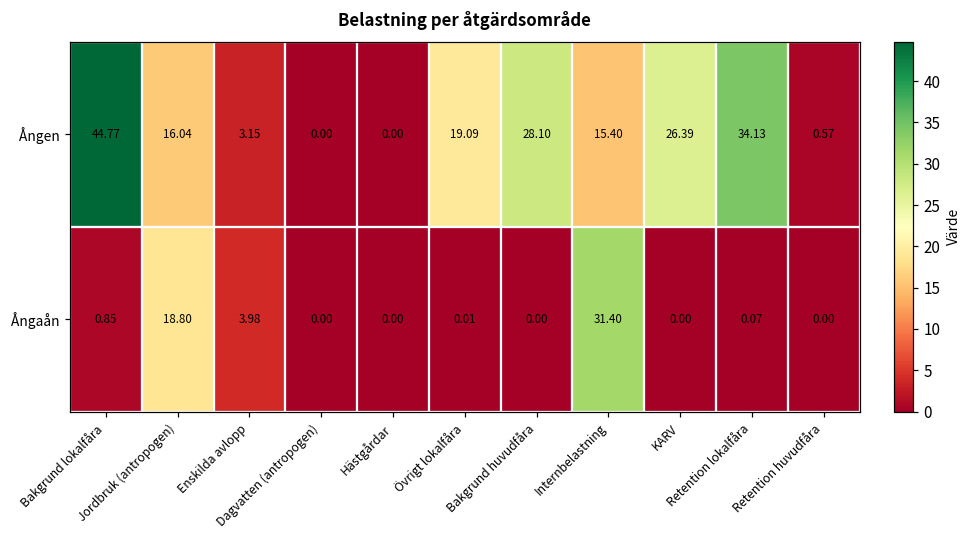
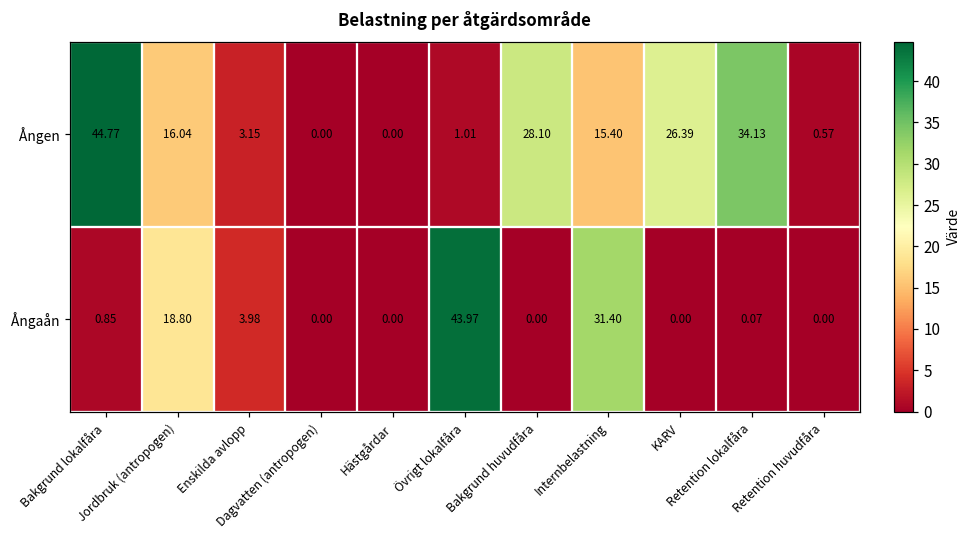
Ången, Övrigt lokalfåra: 19.09 -> 1.01
Ångaån, Övrigt lokalfåra: 0.01 -> 43.97
